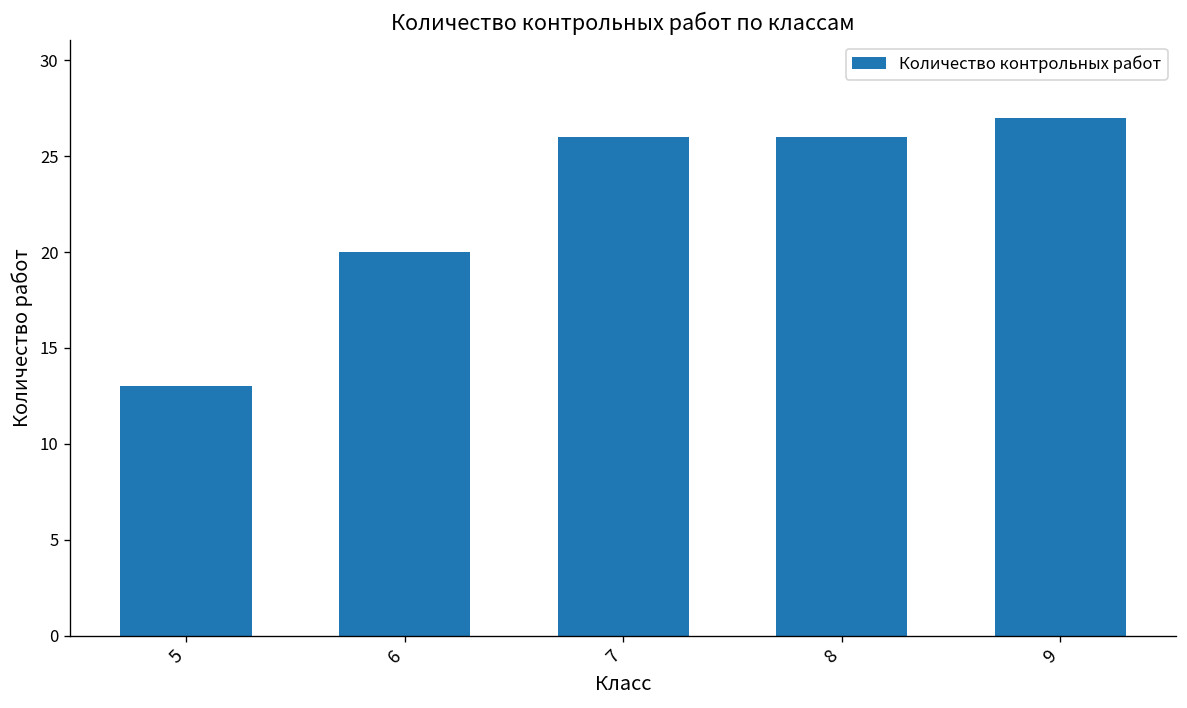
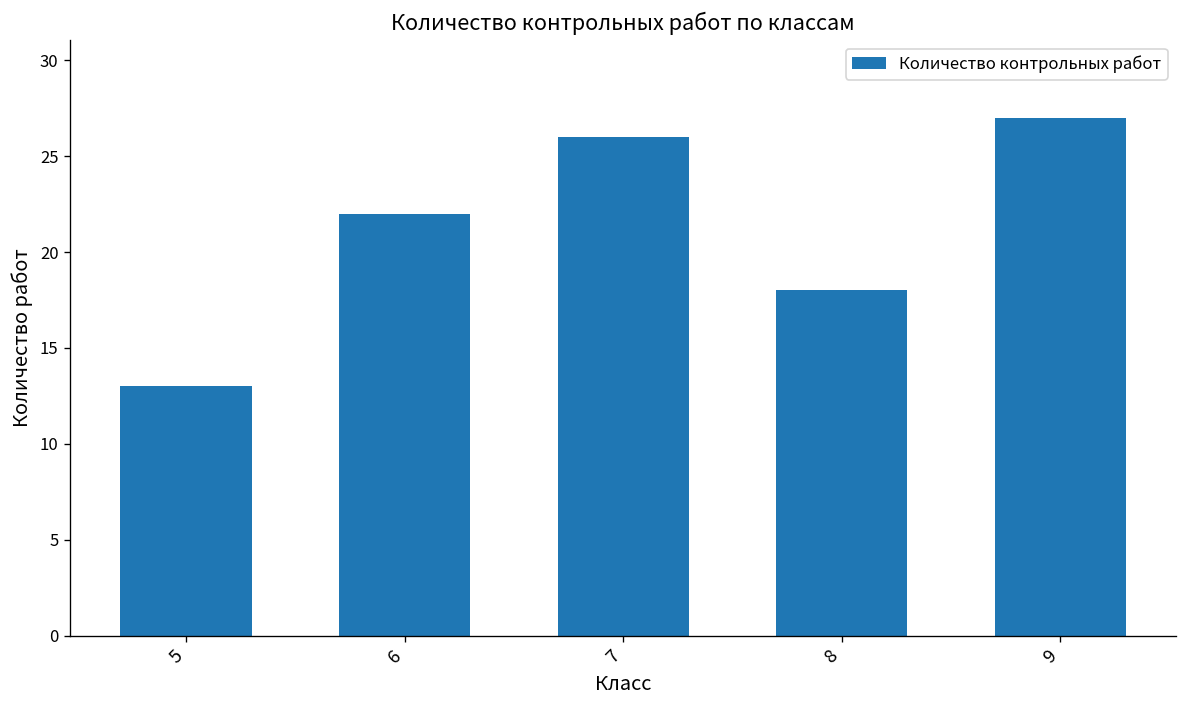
6: 20 -> 22
8: 26 -> 18
